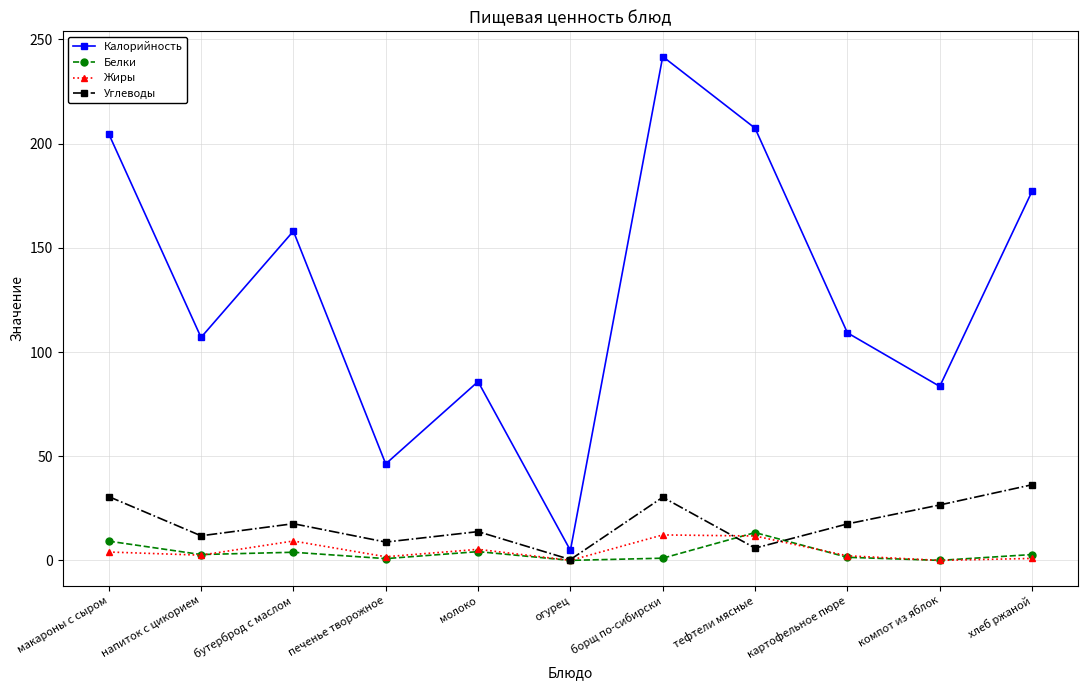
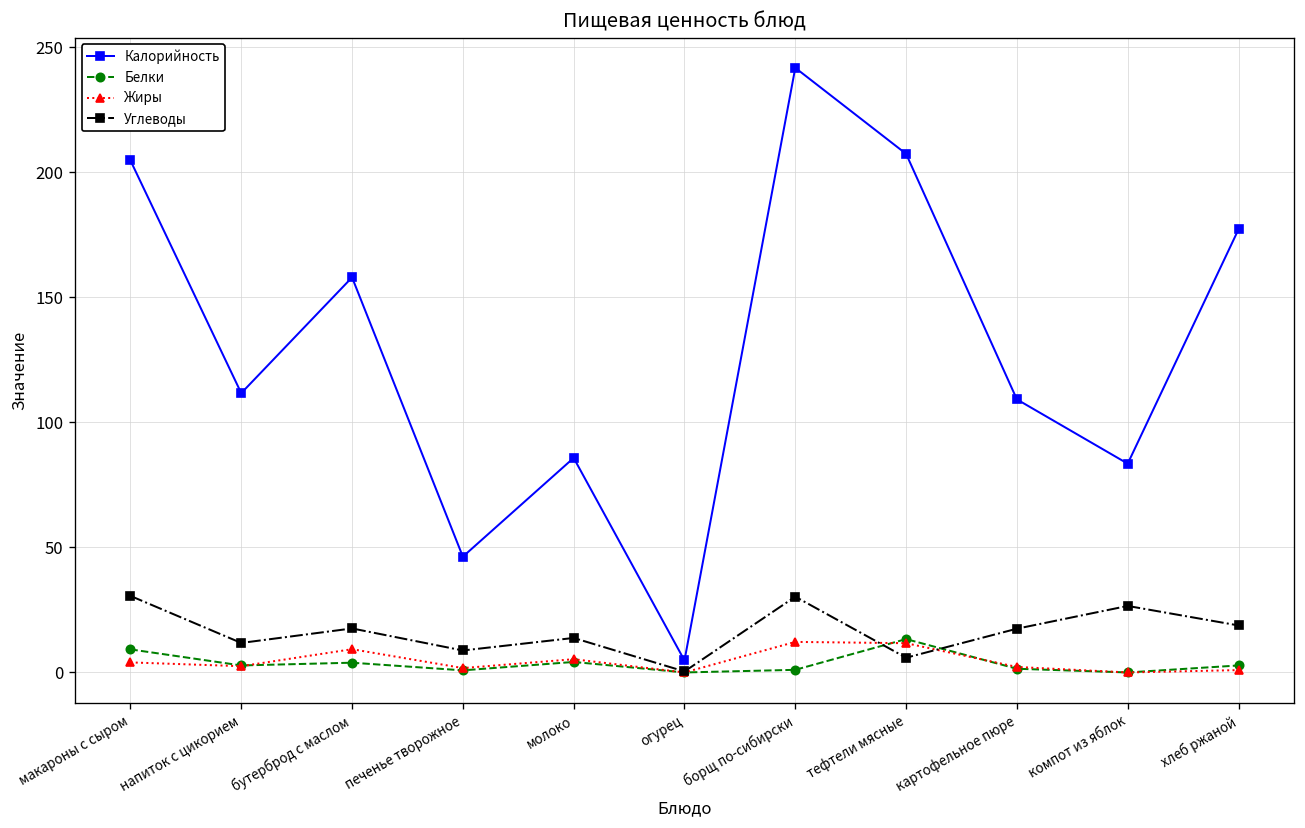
Калорийность, напиток с цикорием: 107 -> 112
Углеводы, хлеб ржаной: 36 -> 19
